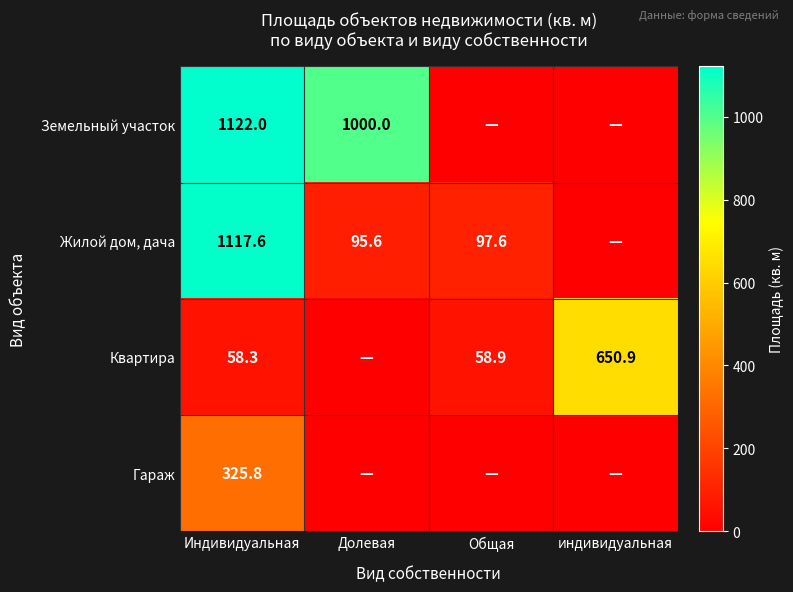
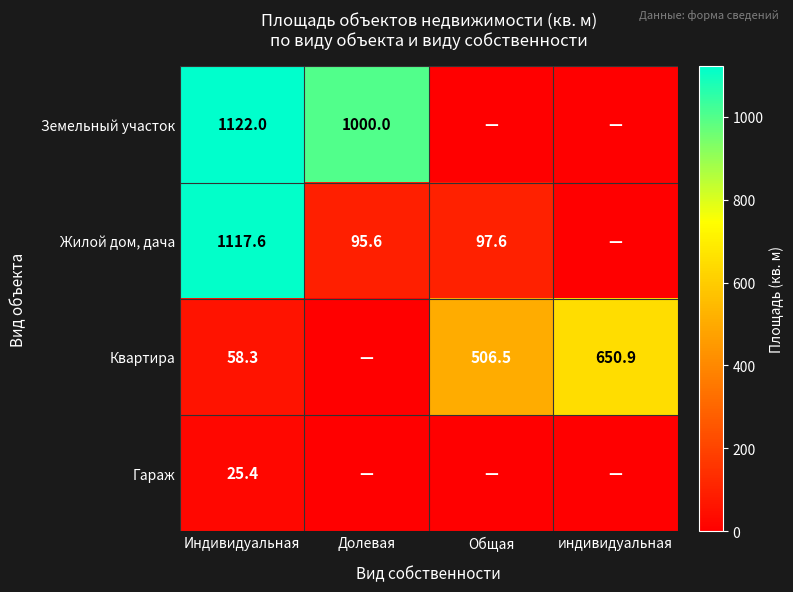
Квартира, Общая: 58.9 -> 506.5
Гараж, Индивидуальная: 325.8 -> 25.4
